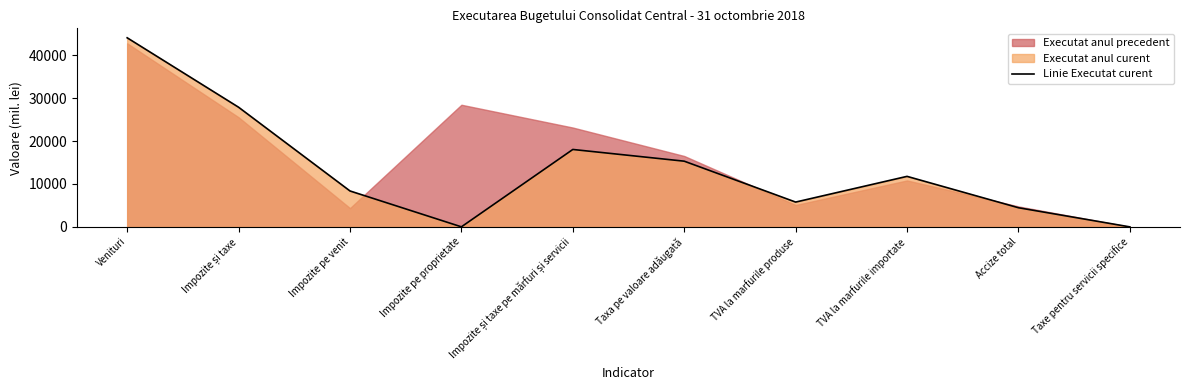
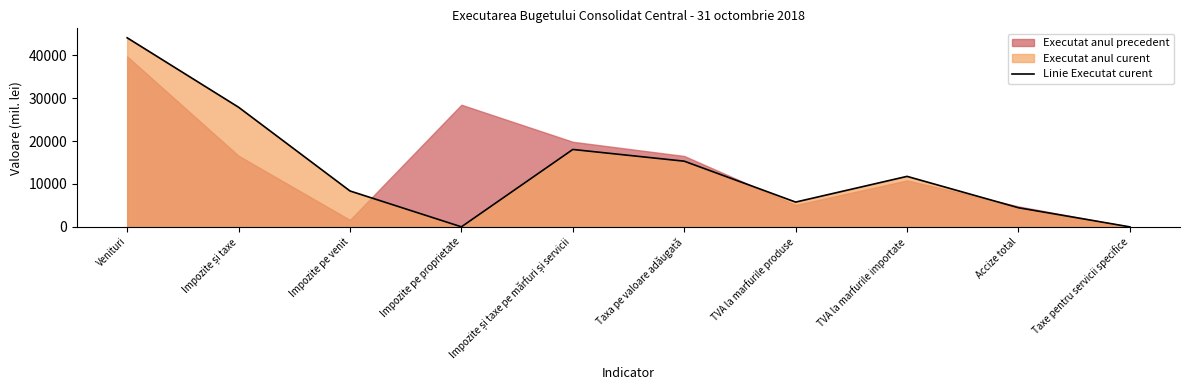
Executat anul precedent, Venituri: 43000 -> 40000
Executat anul precedent, Impozite și taxe: 26000 -> 17000
Executat anul precedent, Impozite pe venit: 4000 -> 2000
Executat anul precedent, Impozite și taxe pe mărfuri și servicii: 23000 -> 20000
